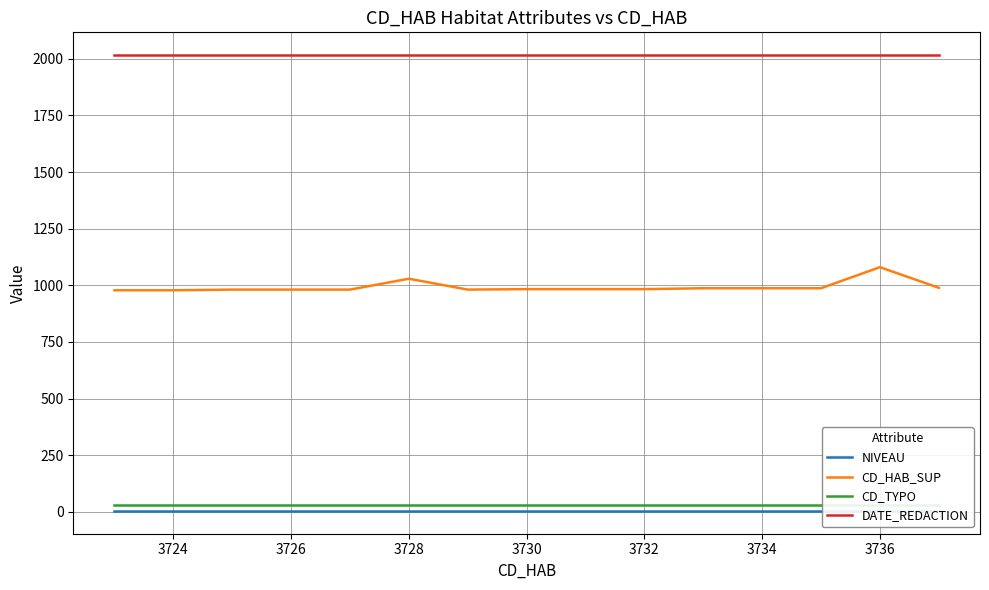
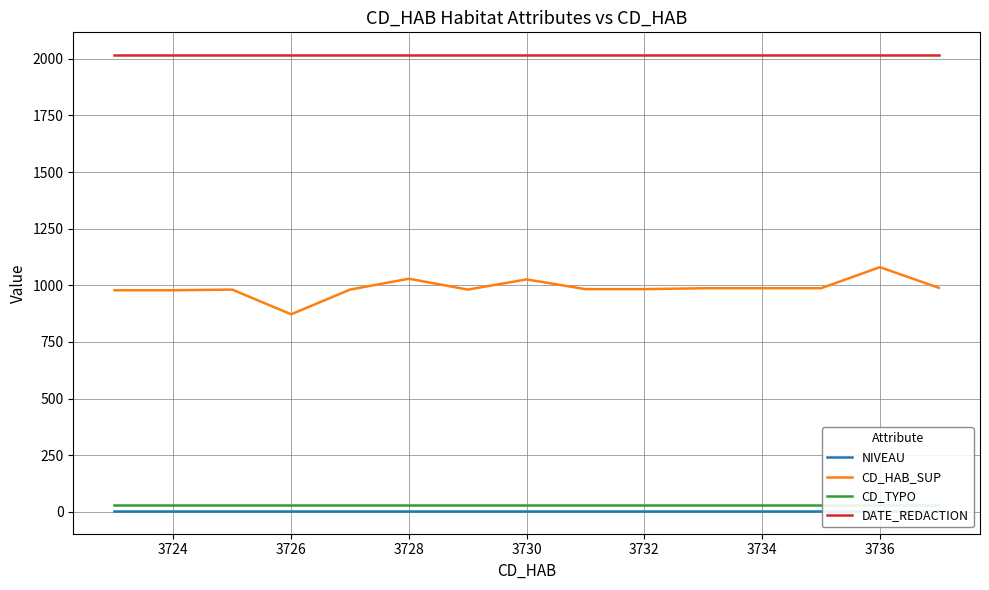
CD_HAB_SUP, 3726: 980 -> 870
CD_HAB_SUP, 3730: 980 -> 1030
